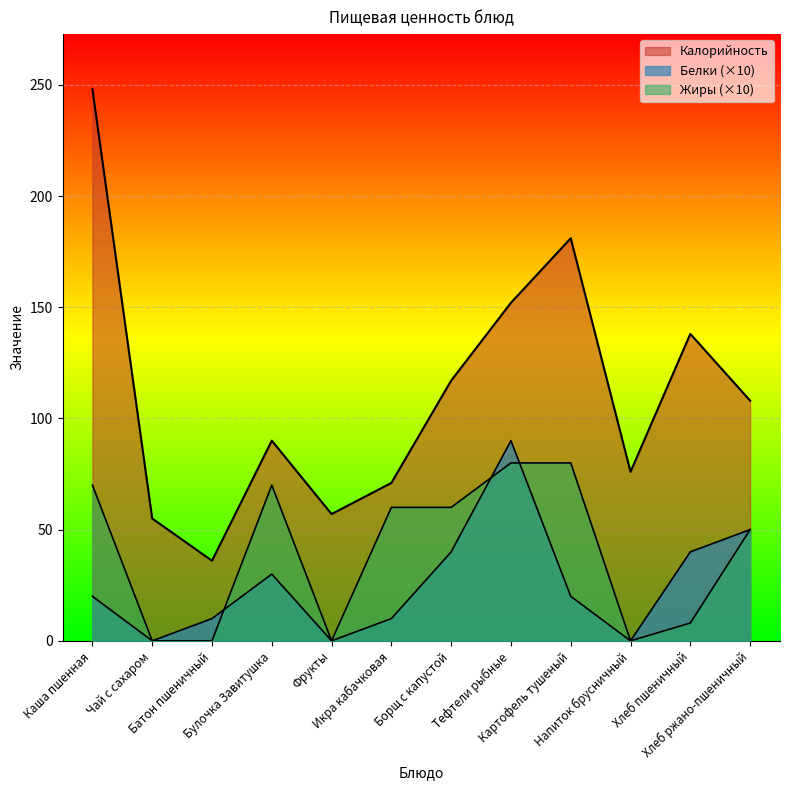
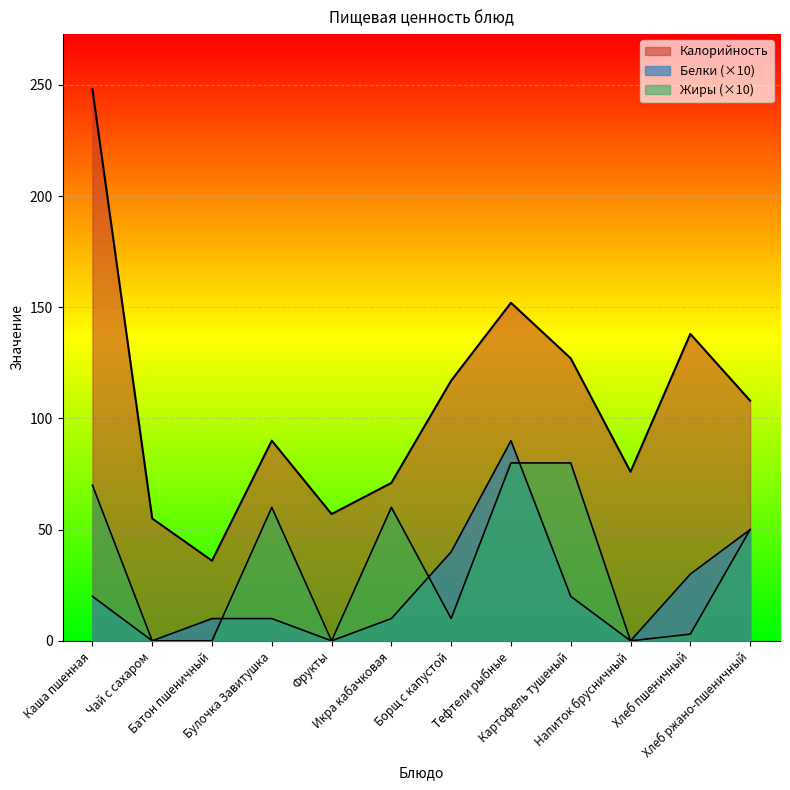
Белки (×10), Булочка Завитушка: 30 -> 10
Жиры (×10), Булочка Завитушка: 70 -> 60
Жиры (×10), Борщ с капустой: 60 -> 10
Калорийность, Картофель тушеный: 181 -> 127
Белки (×10), Хлеб пшеничный: 40 -> 30
Жиры (×10), Хлеб пшеничный: 8 -> 3
